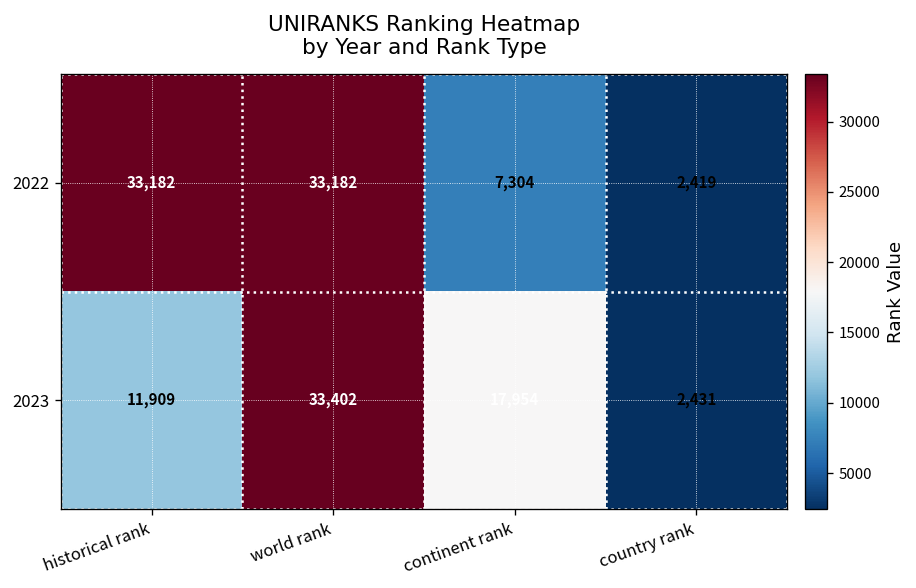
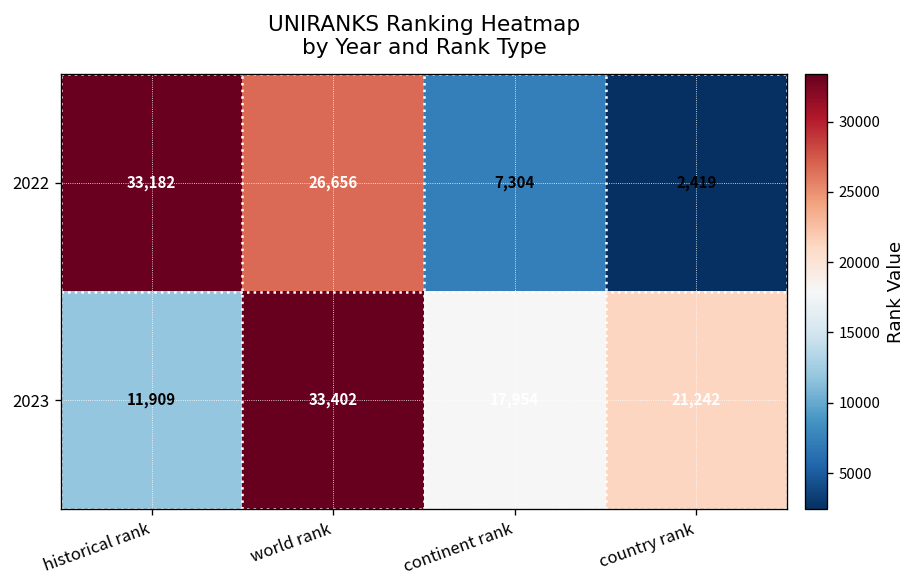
2022, world rank: 33,182 -> 26,656
2023, country rank: 2,431 -> 21,242
